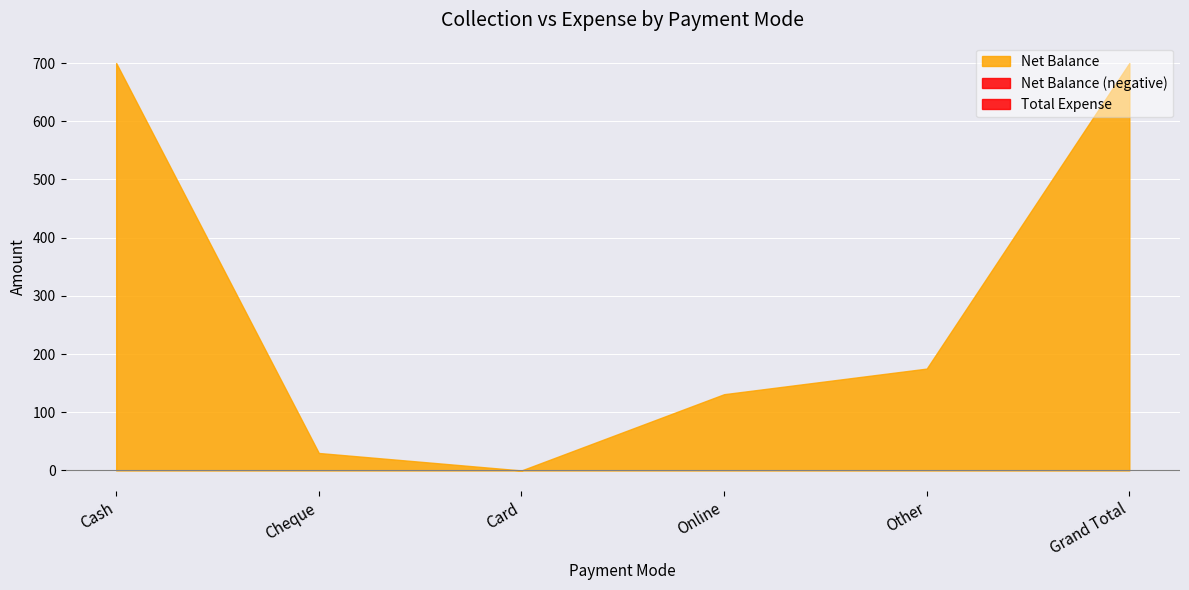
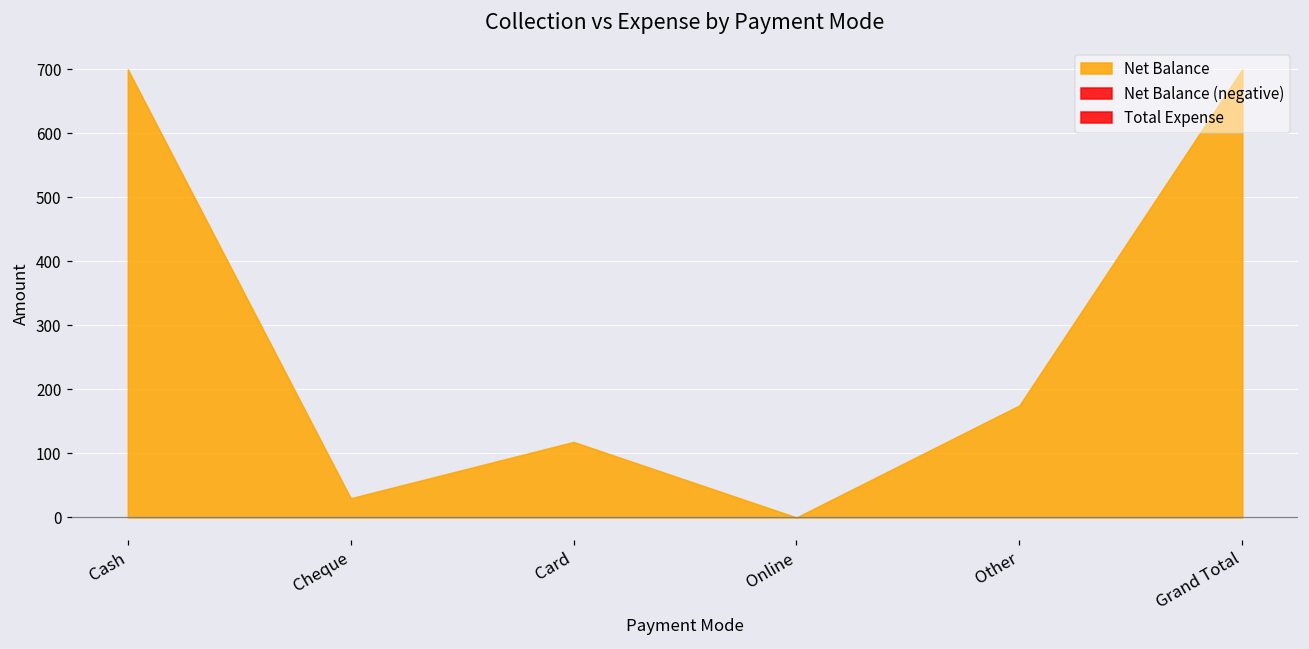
Card: 0 -> 120
Online: 130 -> 0
